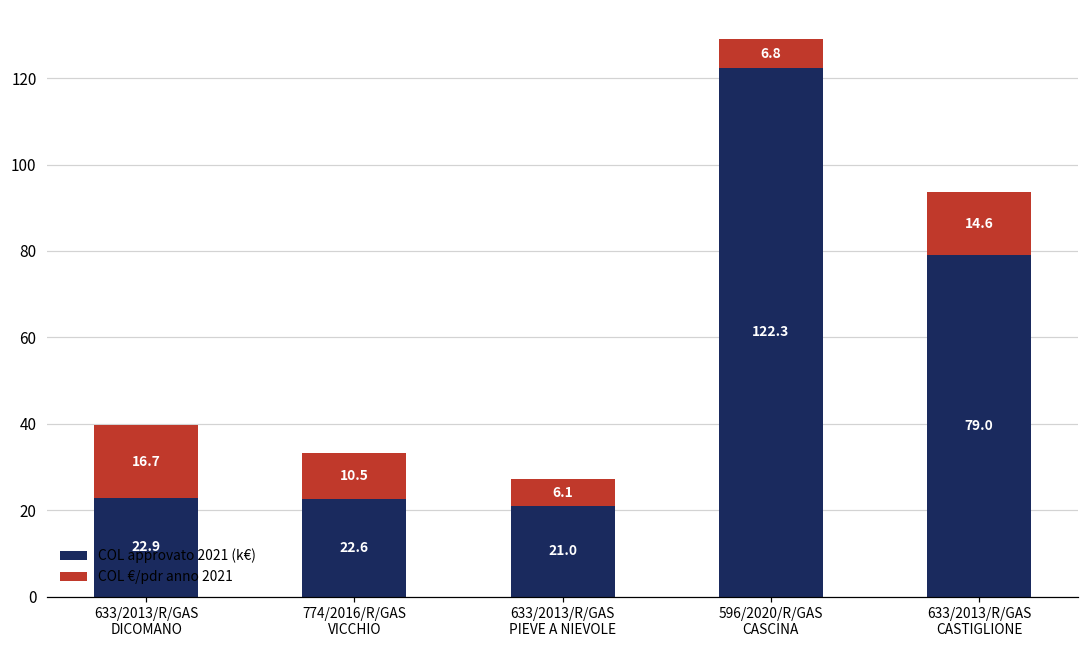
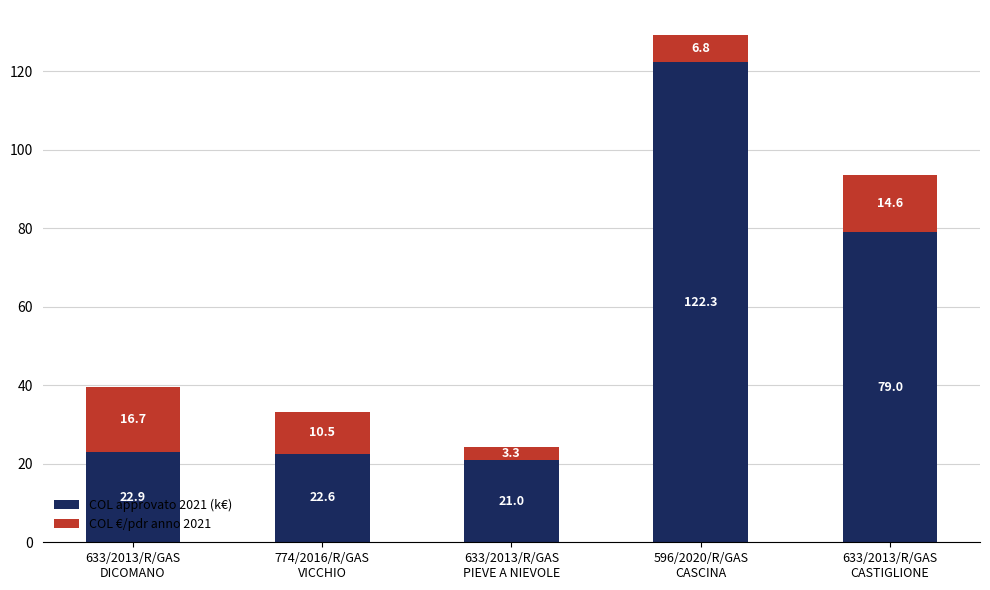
COL €/pdr anno 2021, 633/2013/R/GAS PIEVE A NIEVOLE: 6.1 -> 3.3
